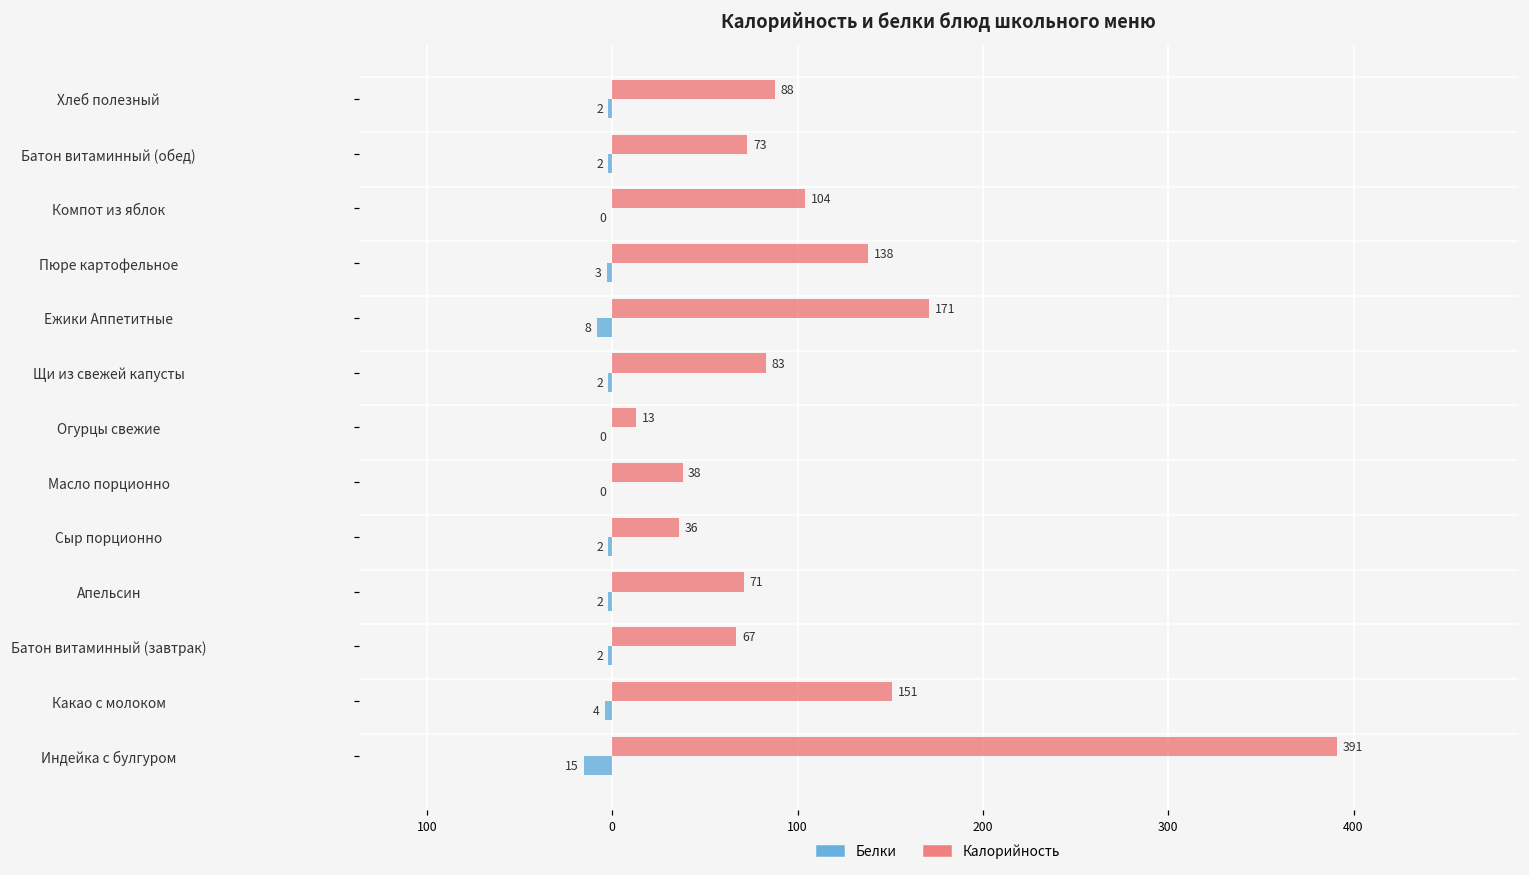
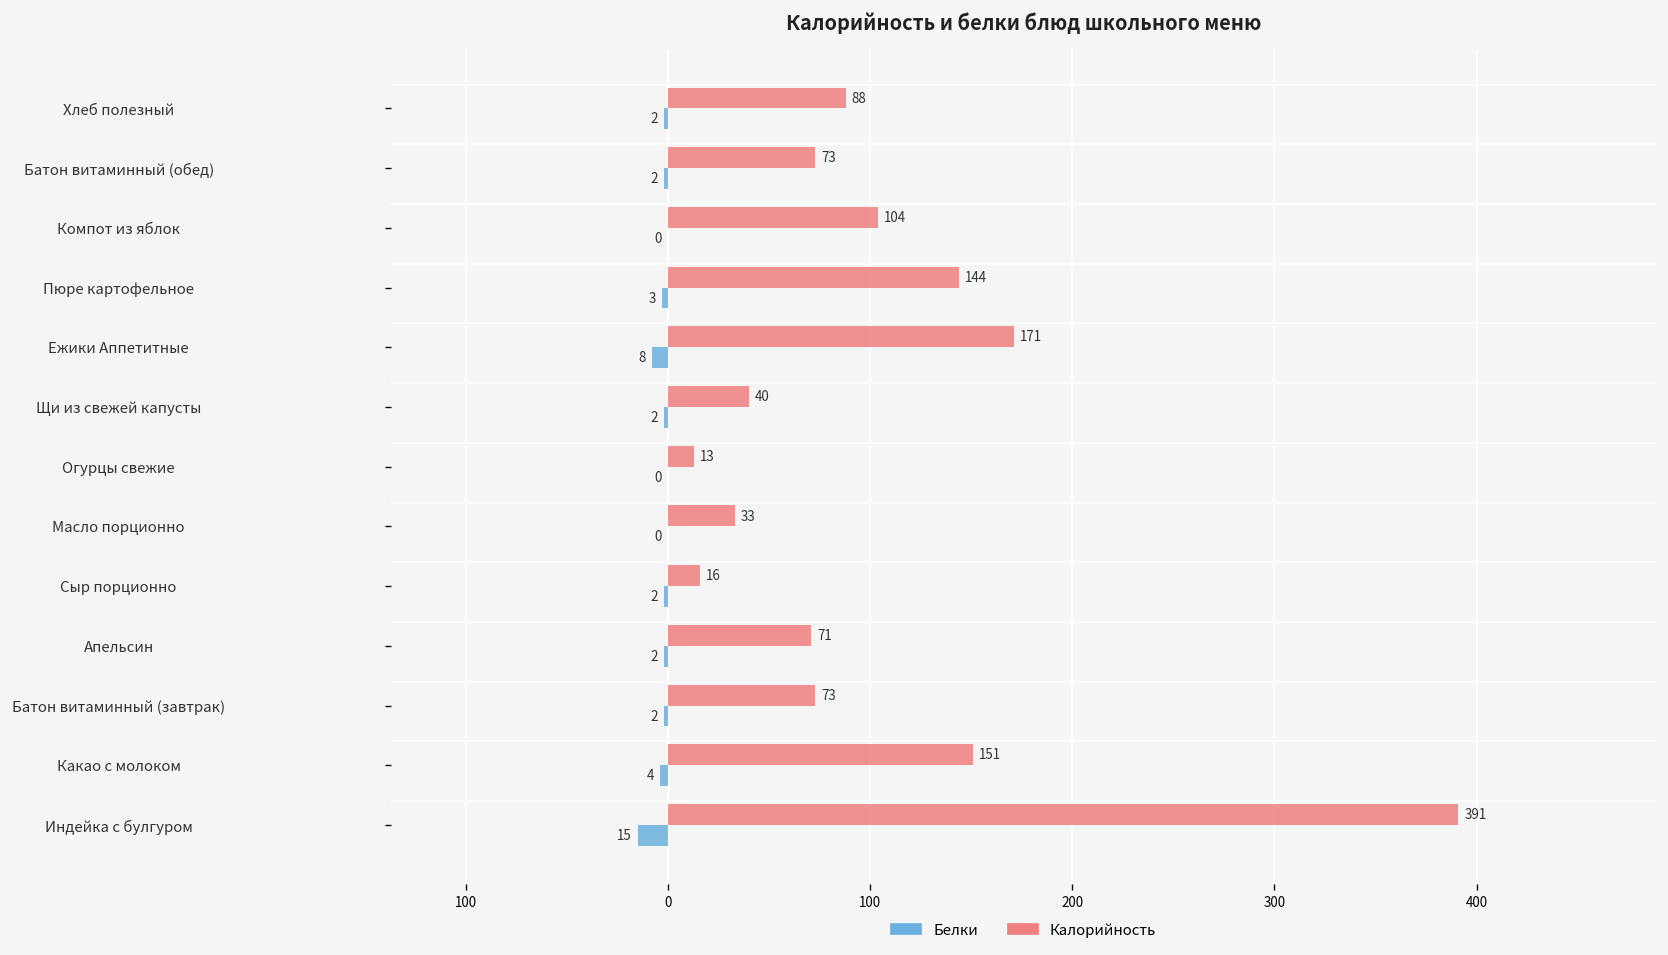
Калорийность, Пюре картофельное: 138 -> 144
Калорийность, Щи из свежей капусты: 83 -> 40
Калорийность, Масло порционно: 38 -> 33
Калорийность, Сыр порционно: 36 -> 16
Калорийность, Батон витаминный (завтрак): 67 -> 73
